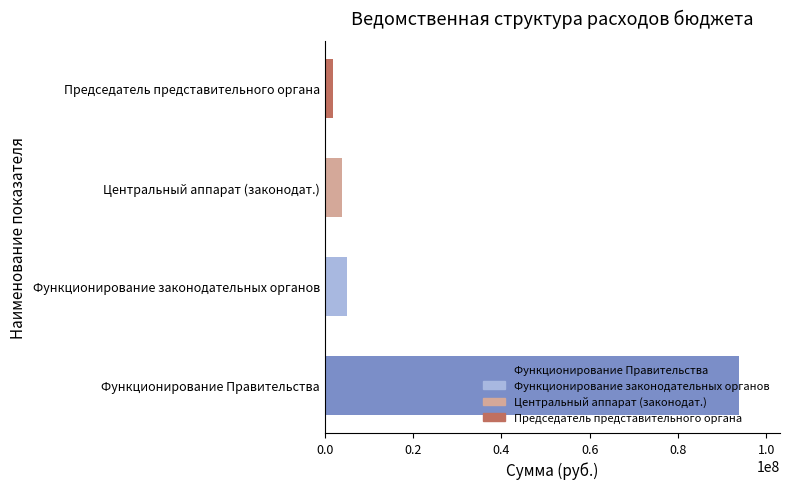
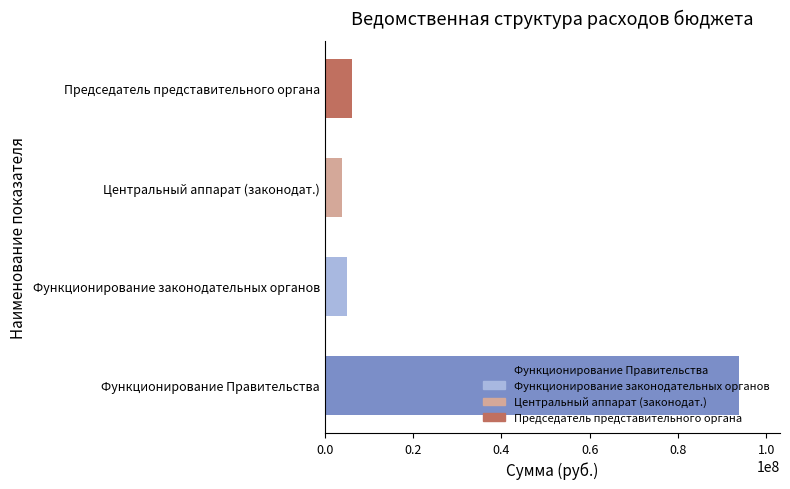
Председатель представительного органа: 2000000 -> 6000000
